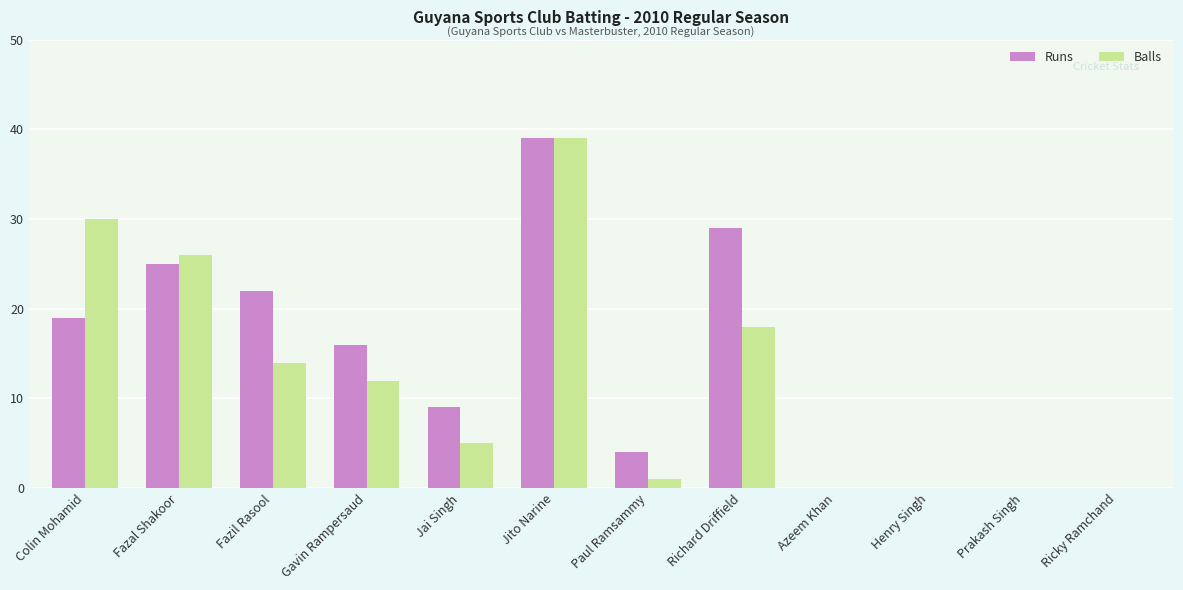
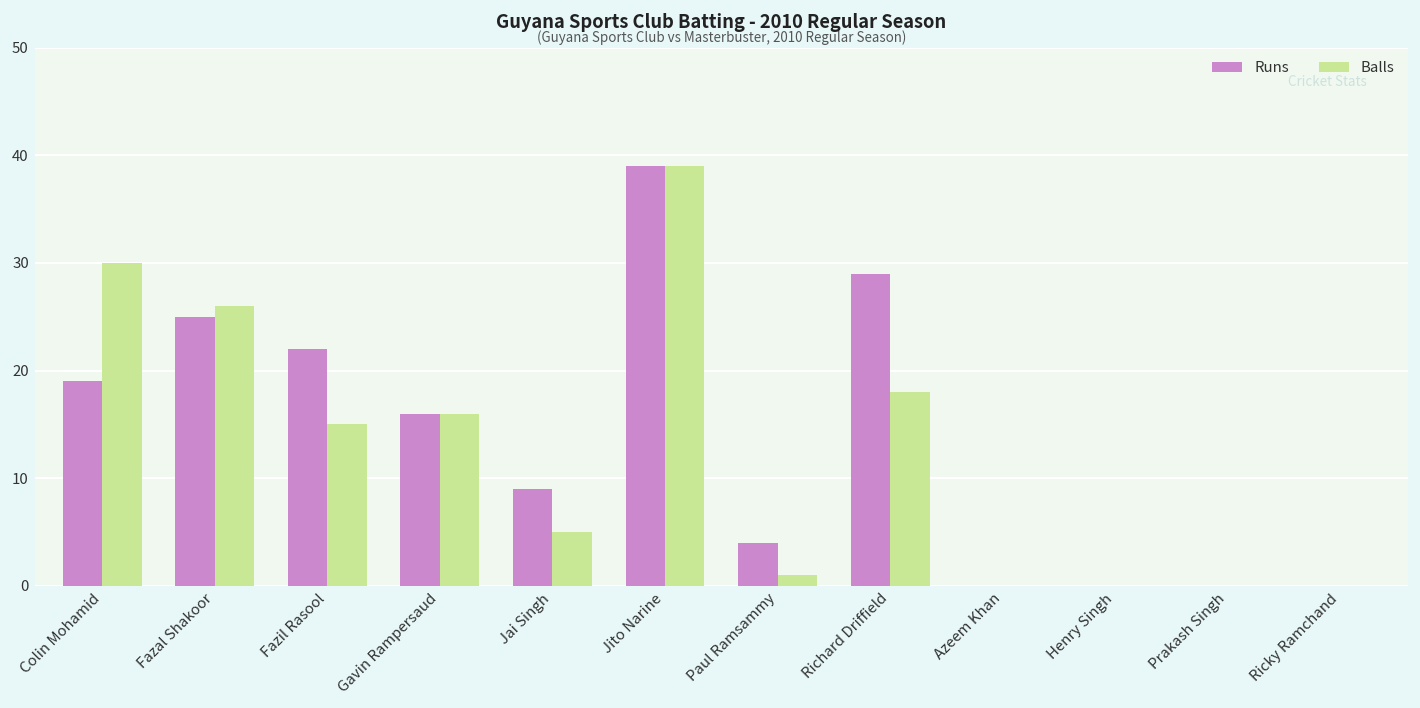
Balls, Fazil Rasool: 14 -> 15
Balls, Gavin Rampersaud: 12 -> 16
